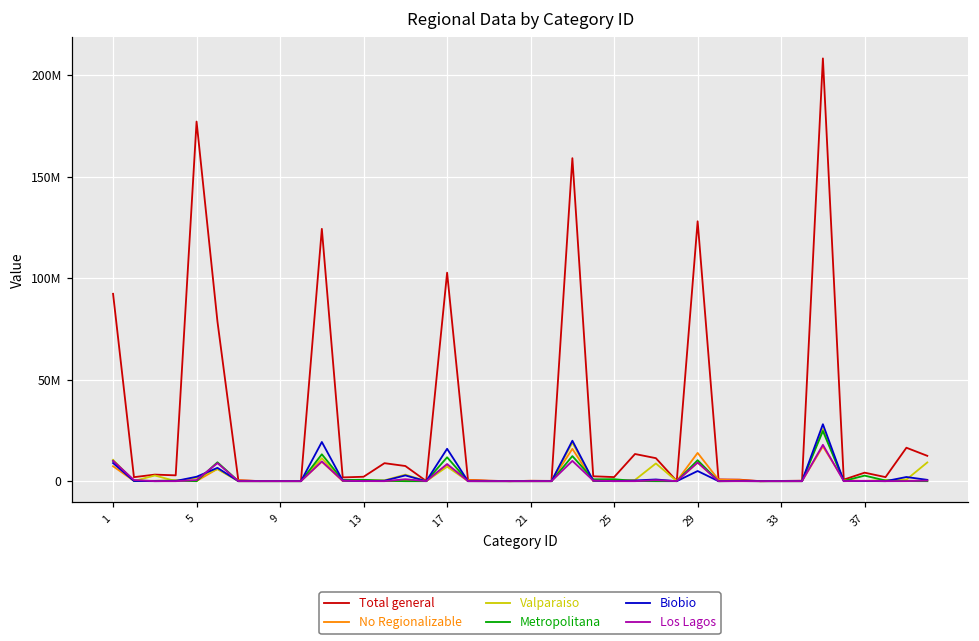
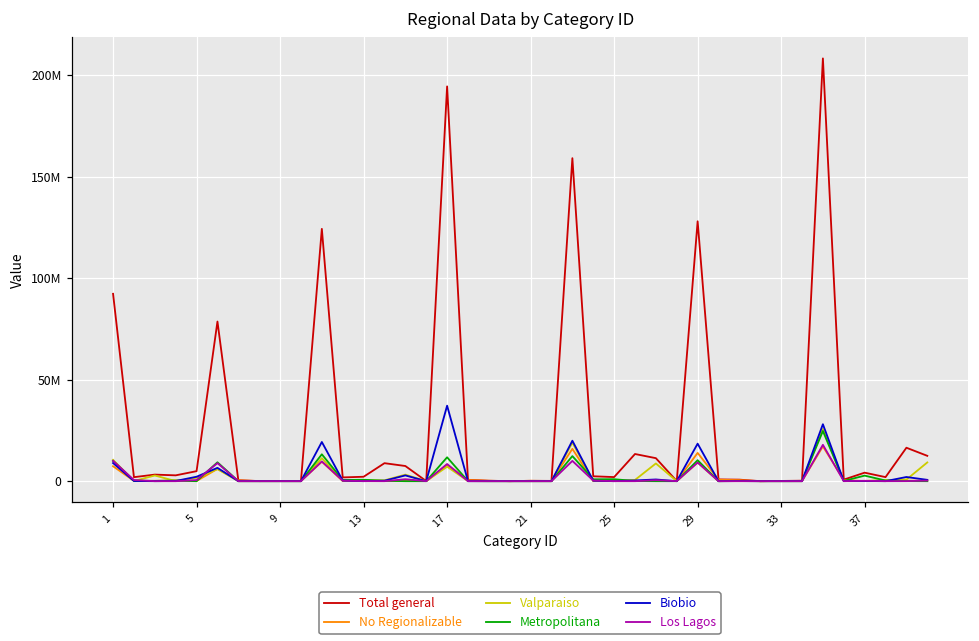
Total general, 5: 177000000 -> 5000000
Total general, 17: 103000000 -> 194000000
Biobio, 17: 16000000 -> 37000000
Biobio, 29: 5000000 -> 18000000
